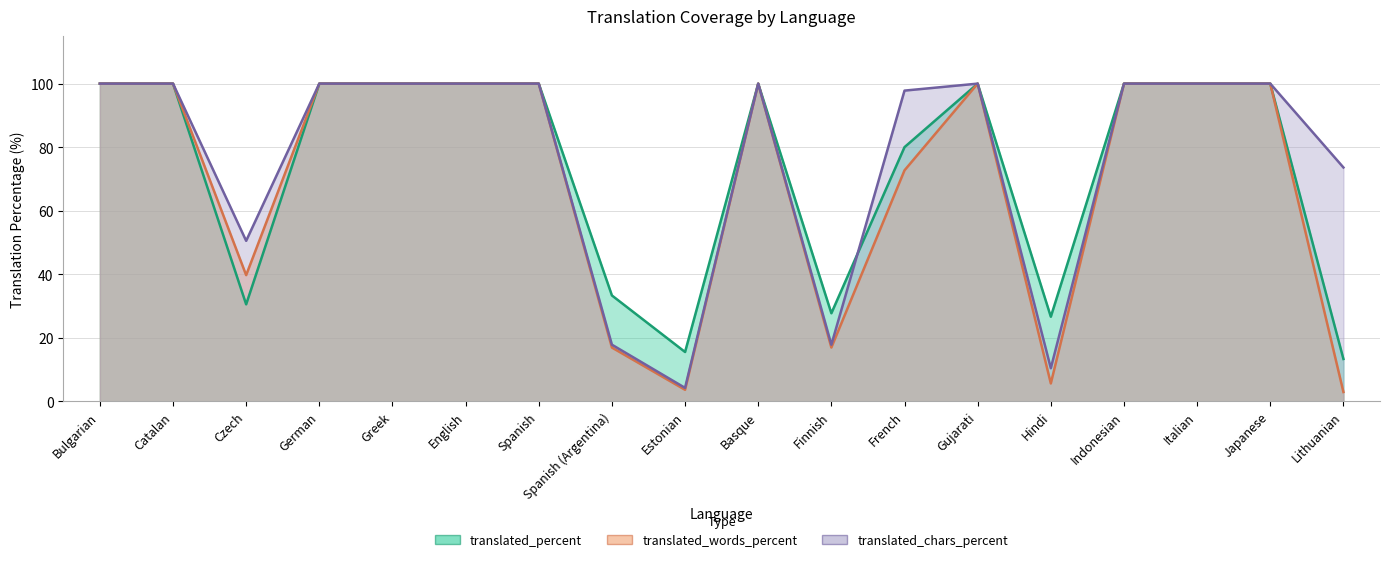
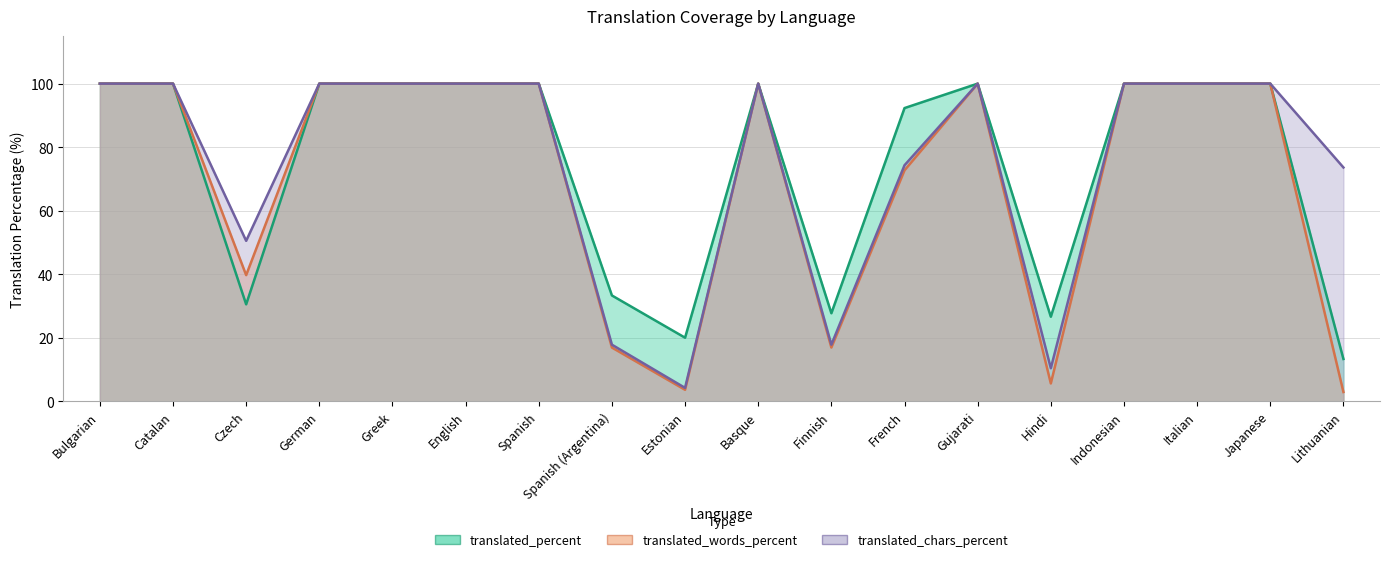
translated_percent, Estonian: 16 -> 20
translated_percent, French: 80 -> 92
translated_chars_percent, French: 98 -> 74
